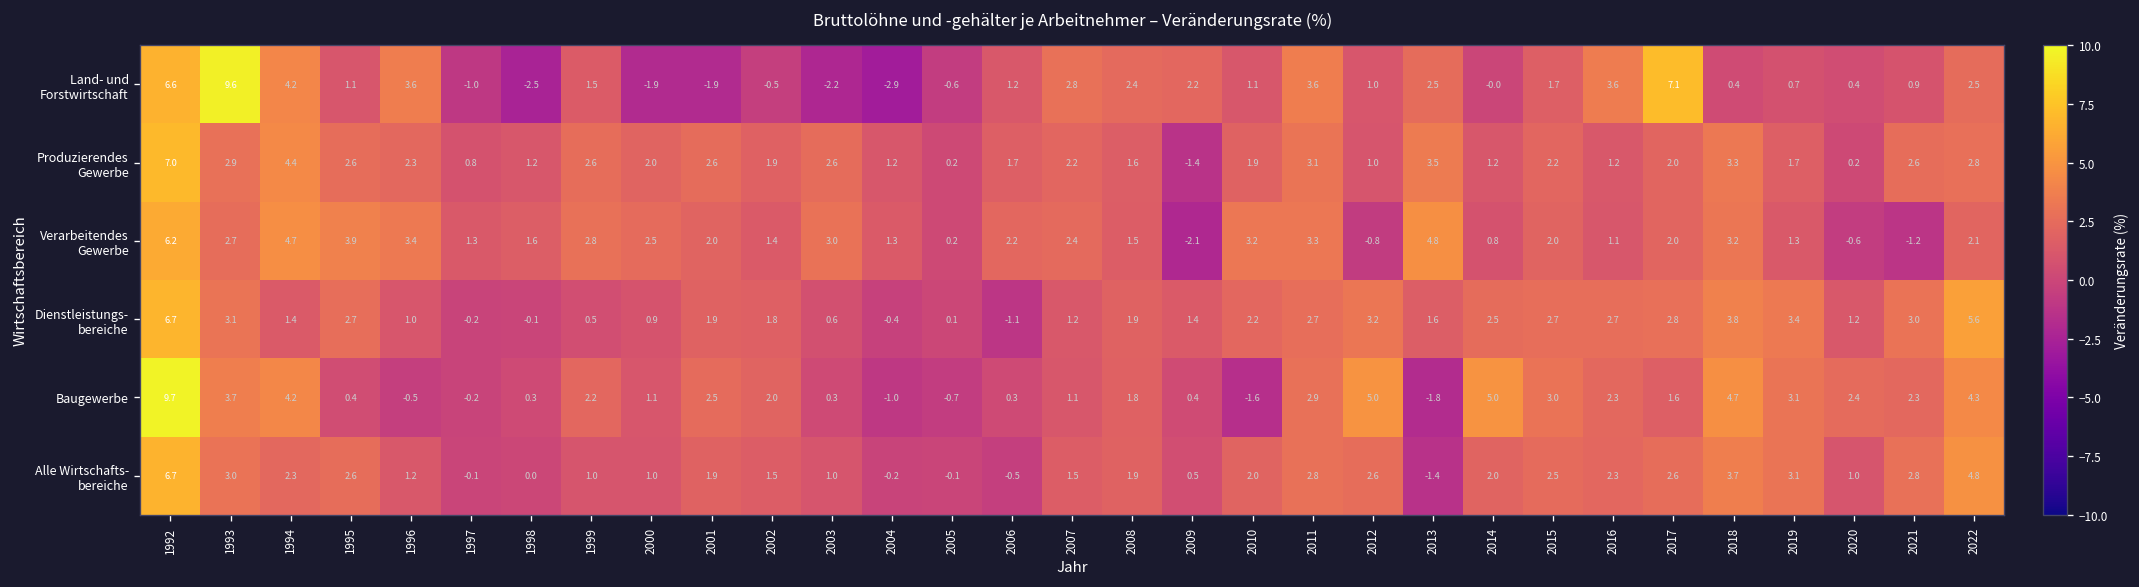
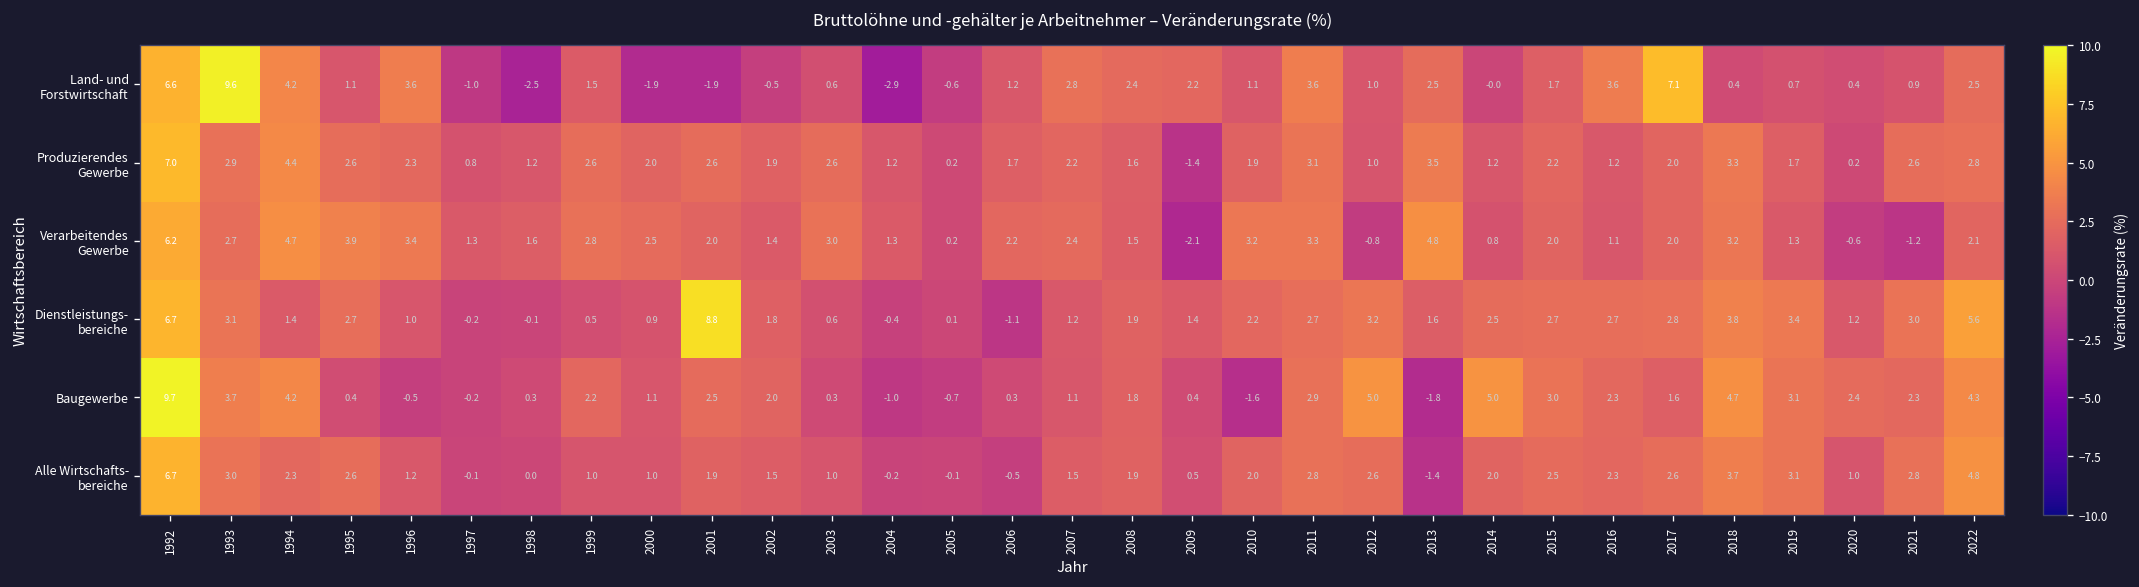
Land- und Forstwirtschaft, 2003: -2.2 -> 0.6
Dienstleistungs- bereiche, 2001: 1.9 -> 8.8
